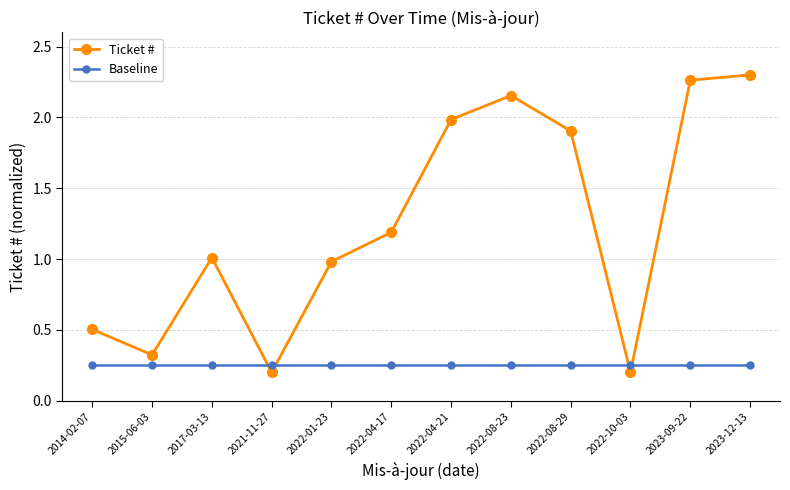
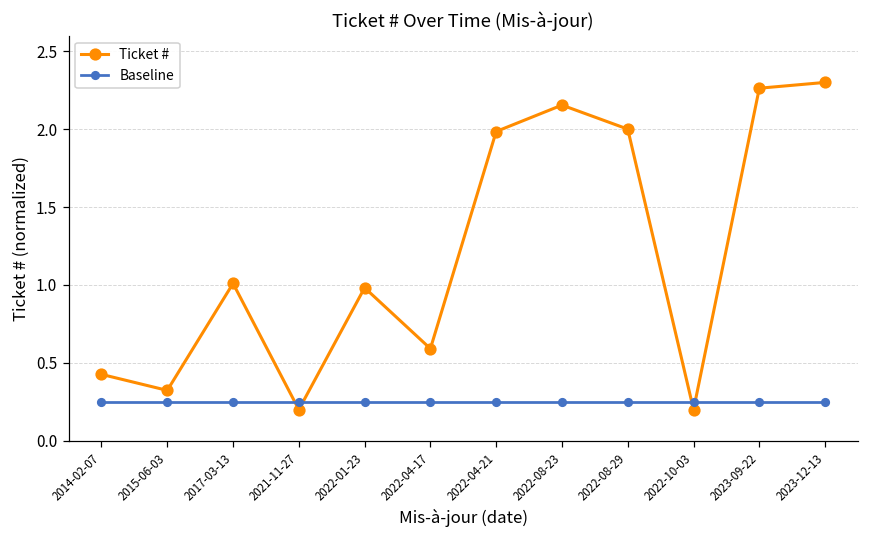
Ticket #, 2014-02-07: 0.50 -> 0.43
Ticket #, 2022-04-17: 1.19 -> 0.59
Ticket #, 2022-08-29: 1.90 -> 2.00
